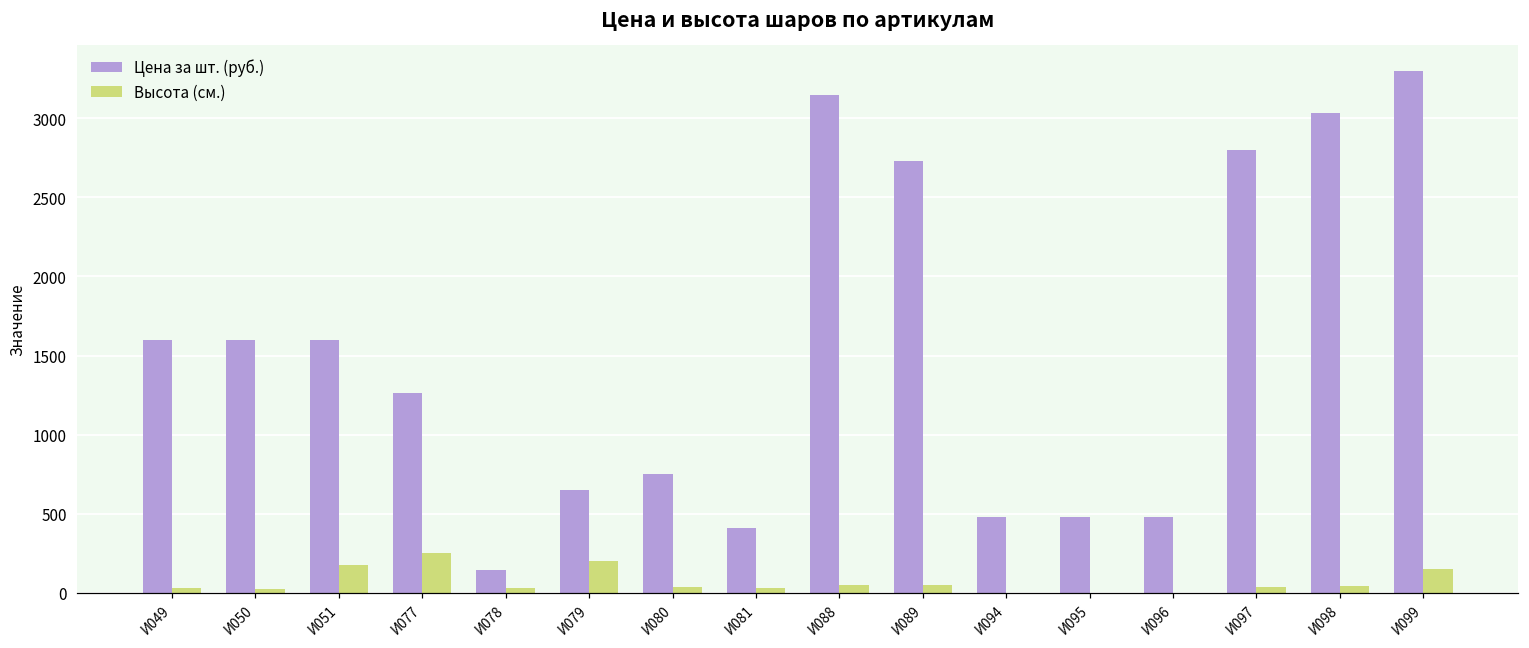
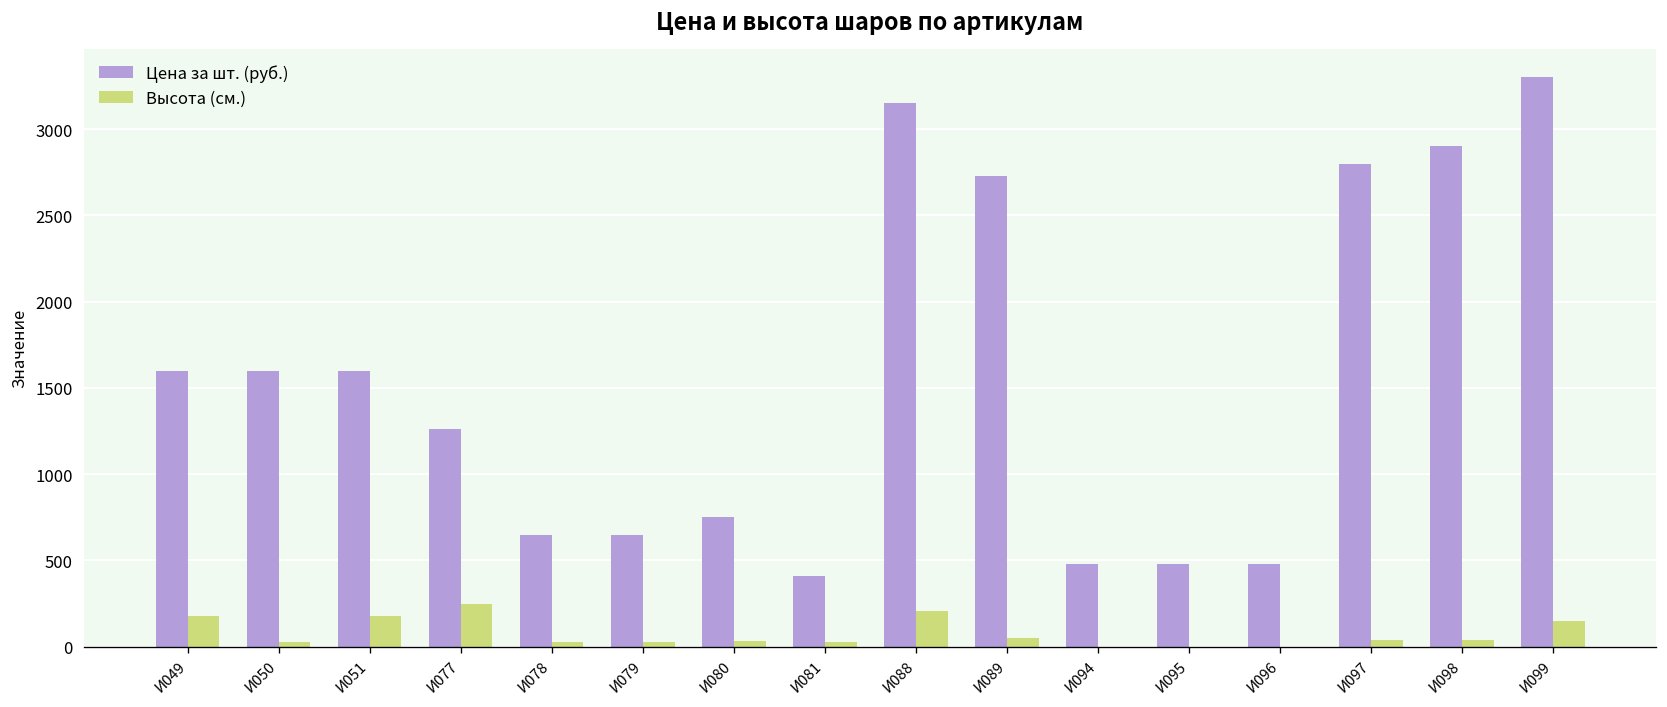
Высота (см.), И049: 30 -> 180
Цена за шт. (руб.), И078: 140 -> 650
Высота (см.), И079: 200 -> 30
Высота (см.), И088: 50 -> 210
Цена за шт. (руб.), И098: 3030 -> 2900
